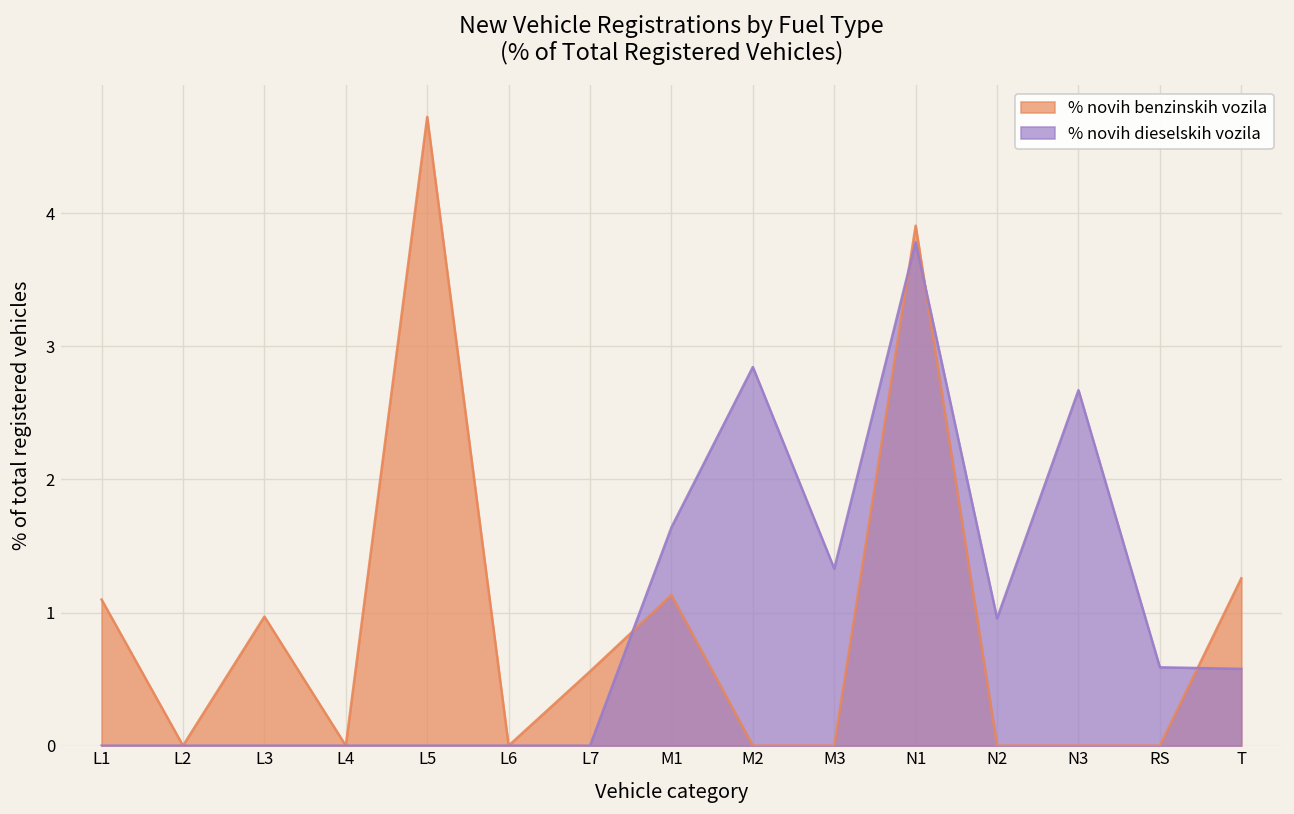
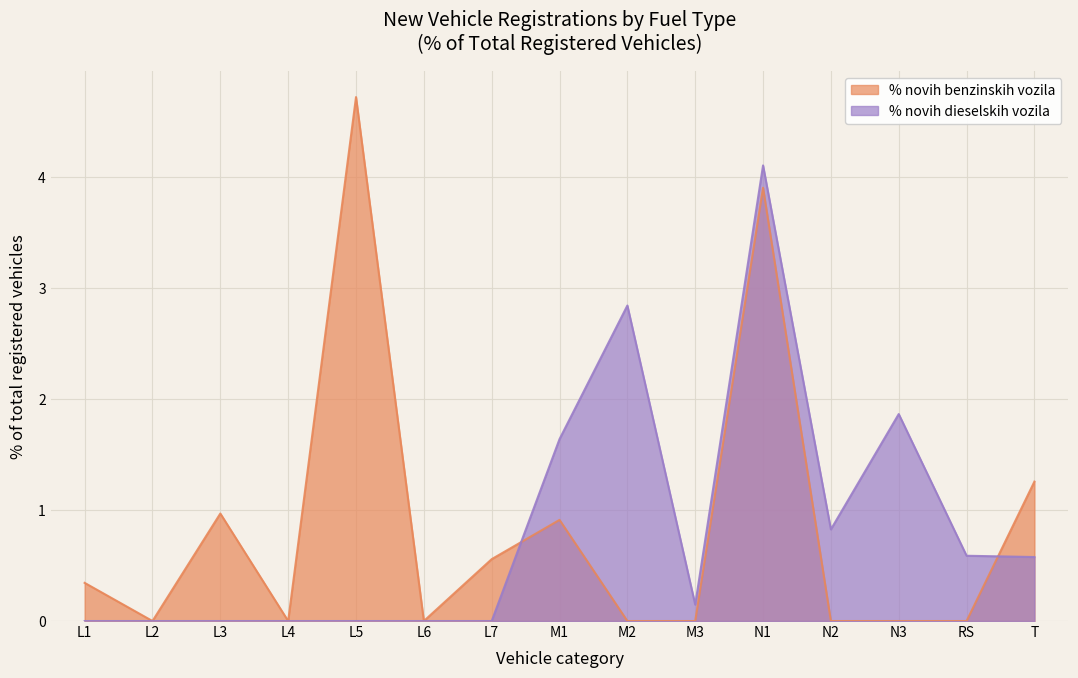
% novih benzinskih vozila, L1: 1.10 -> 0.34
% novih benzinskih vozila, M1: 1.13 -> 0.91
% novih dieselskih vozila, M3: 1.33 -> 0.15
% novih dieselskih vozila, N1: 3.78 -> 4.11
% novih dieselskih vozila, N2: 0.96 -> 0.83
% novih dieselskih vozila, N3: 2.67 -> 1.87
